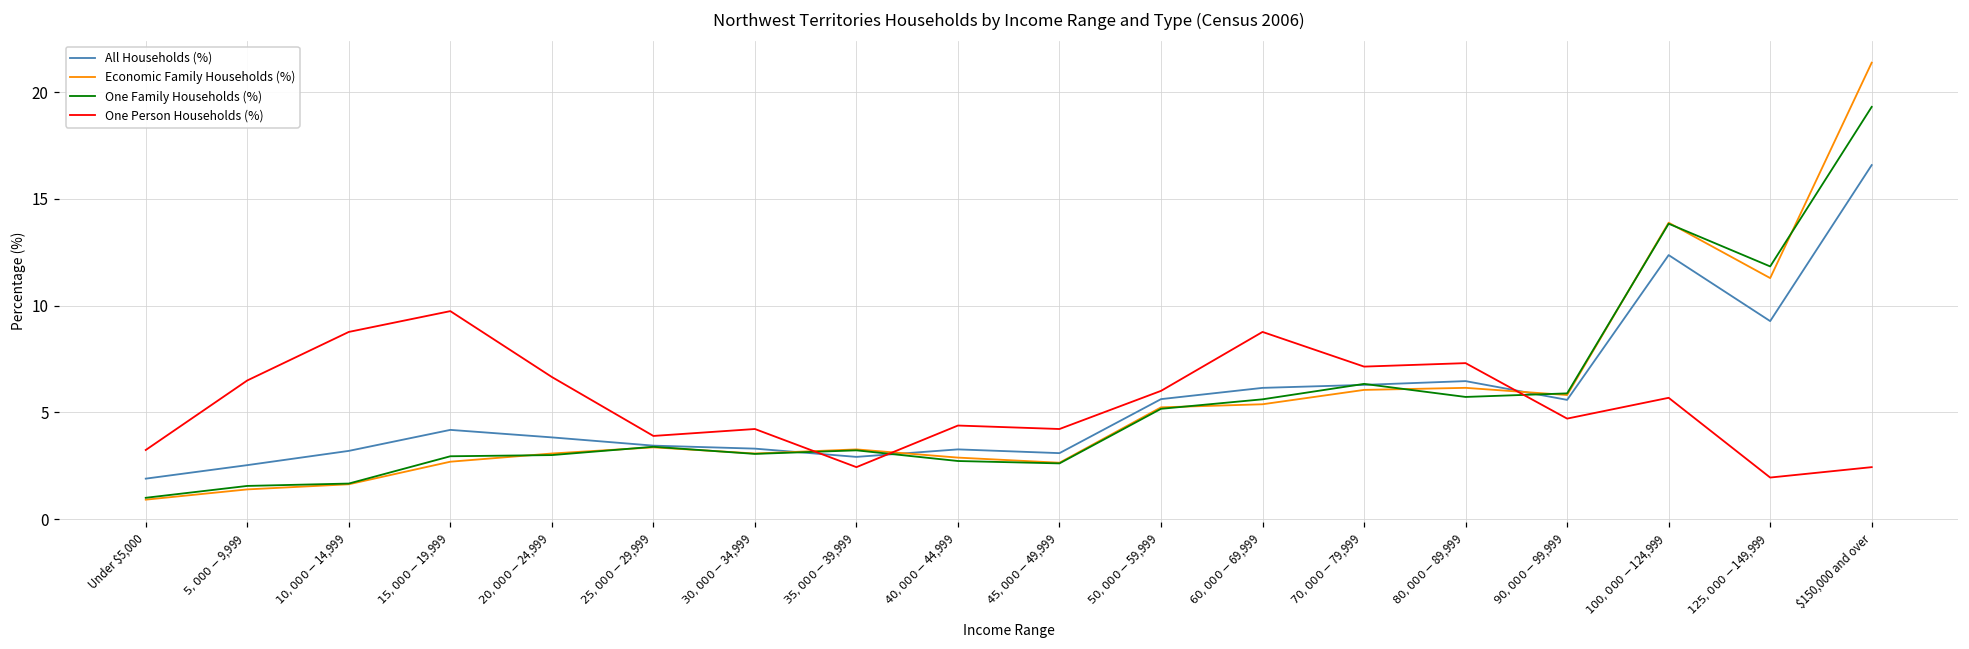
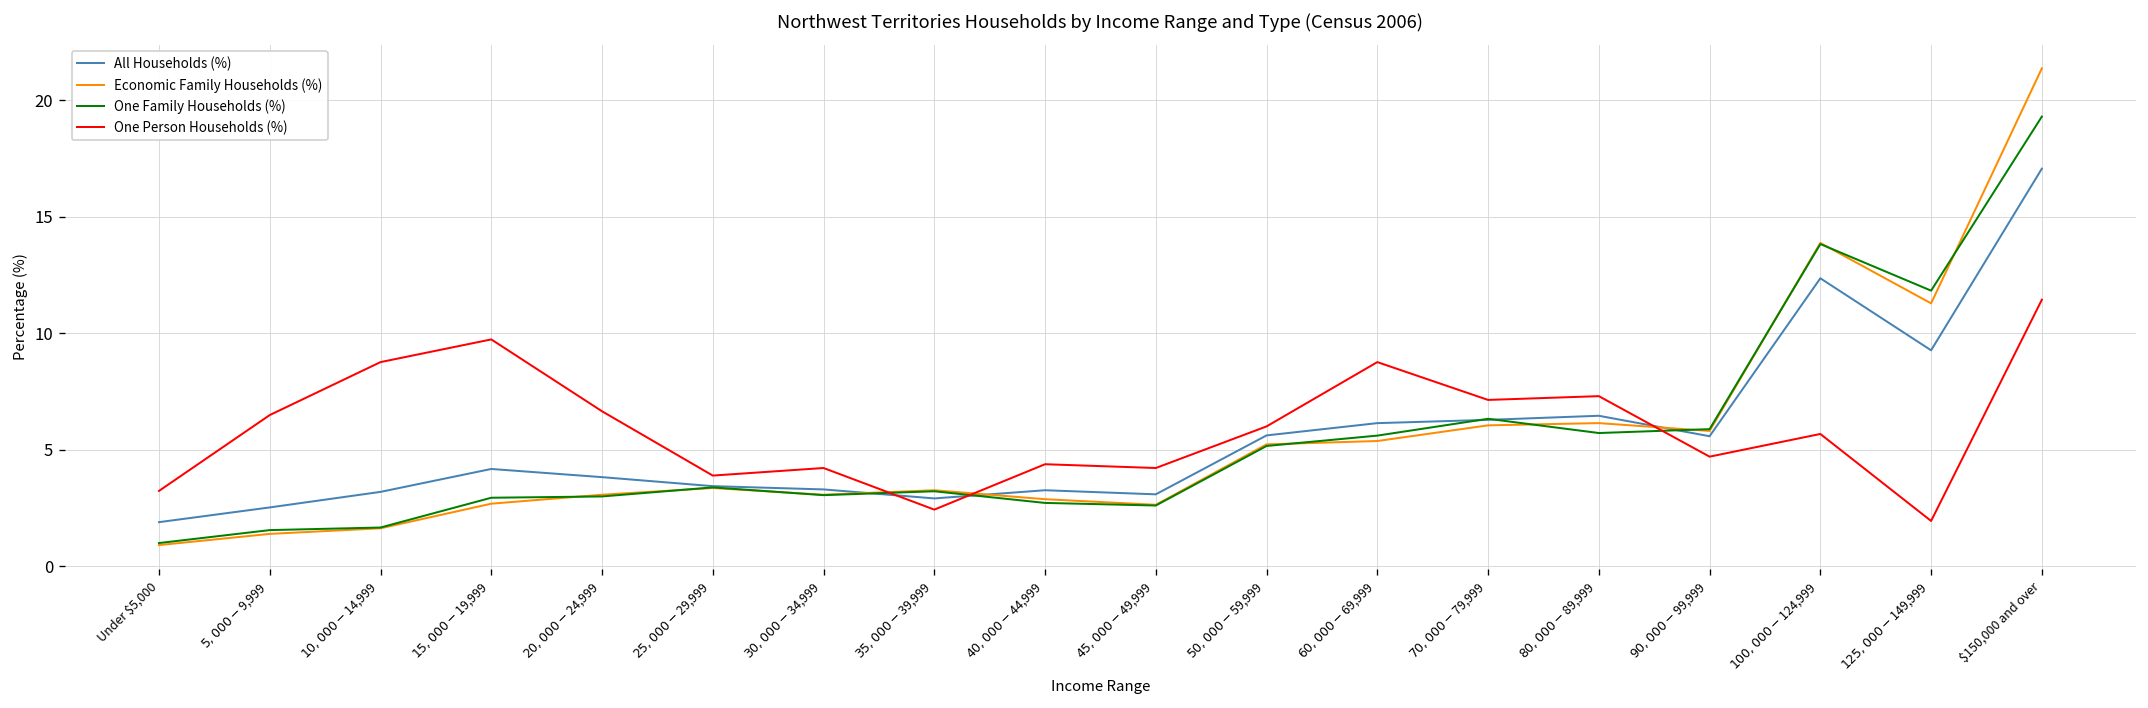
All Households (%), $150,000 and over: 16.6 -> 17.1
One Person Households (%), $150,000 and over: 2.4 -> 11.4
